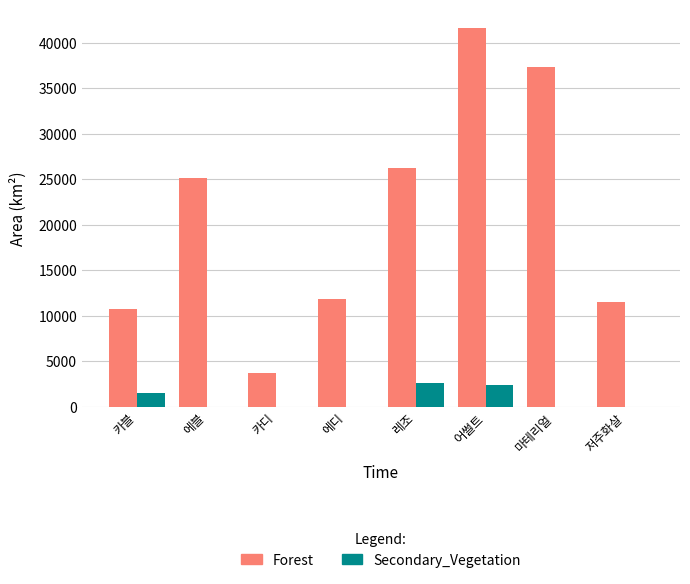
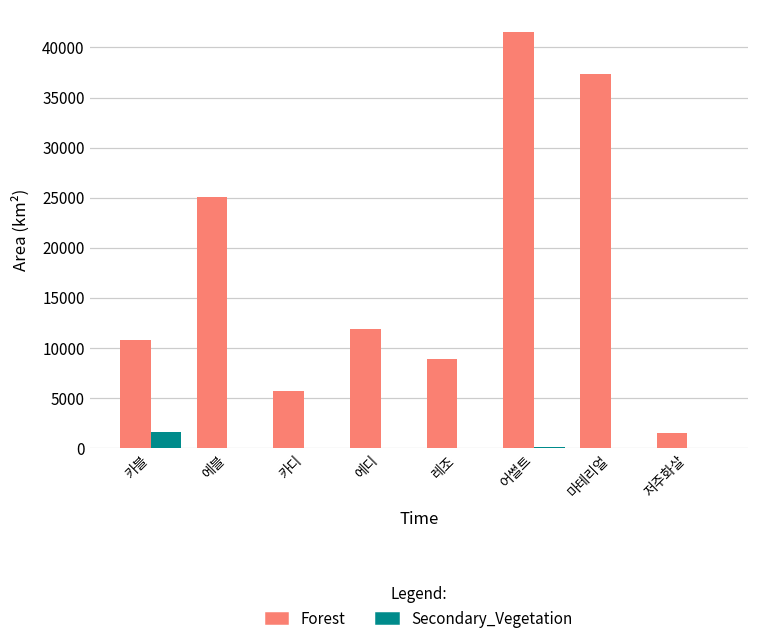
Forest, 카디: 4000 -> 6000
Forest, 레조: 26000 -> 9000
Secondary_Vegetation, 레조: 3000 -> 0
Secondary_Vegetation, 어썰트: 2000 -> 0
Forest, 저주화살: 12000 -> 2000
